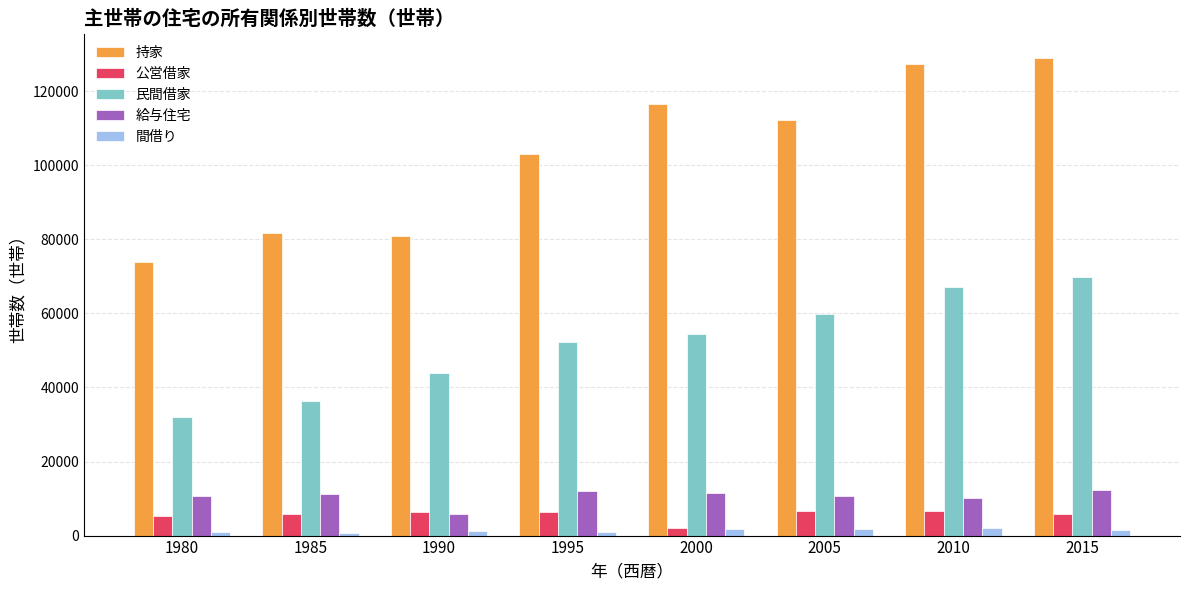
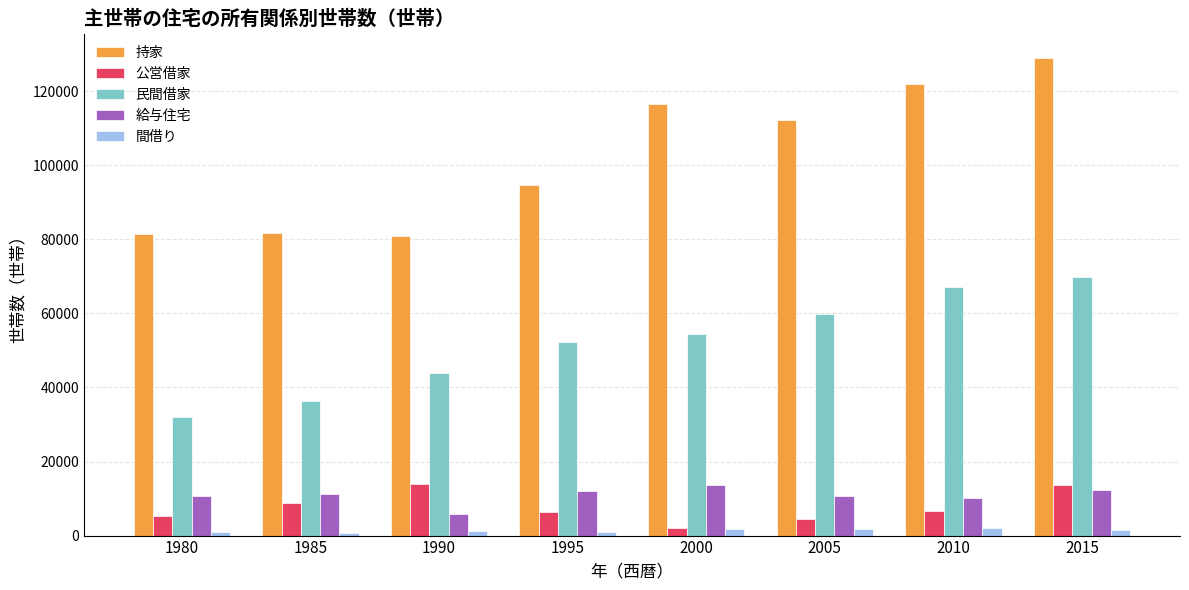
持家, 1980: 74000 -> 81000
公営借家, 1985: 6000 -> 9000
公営借家, 1990: 6000 -> 14000
持家, 1995: 103000 -> 95000
給与住宅, 2000: 11000 -> 14000
公営借家, 2005: 7000 -> 4000
持家, 2010: 127000 -> 122000
公営借家, 2015: 6000 -> 14000
